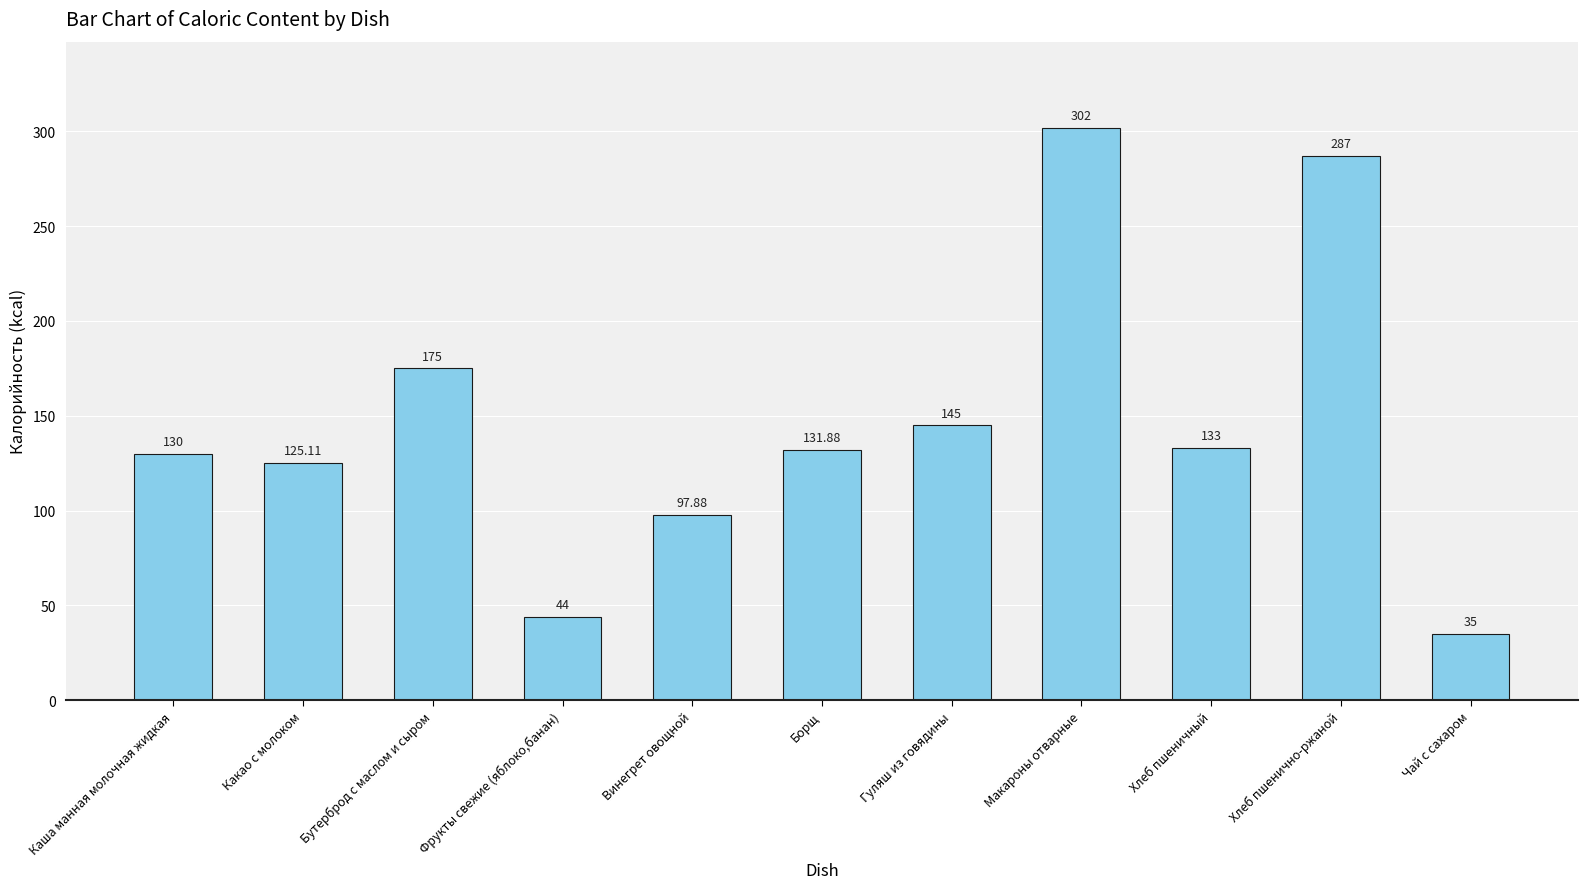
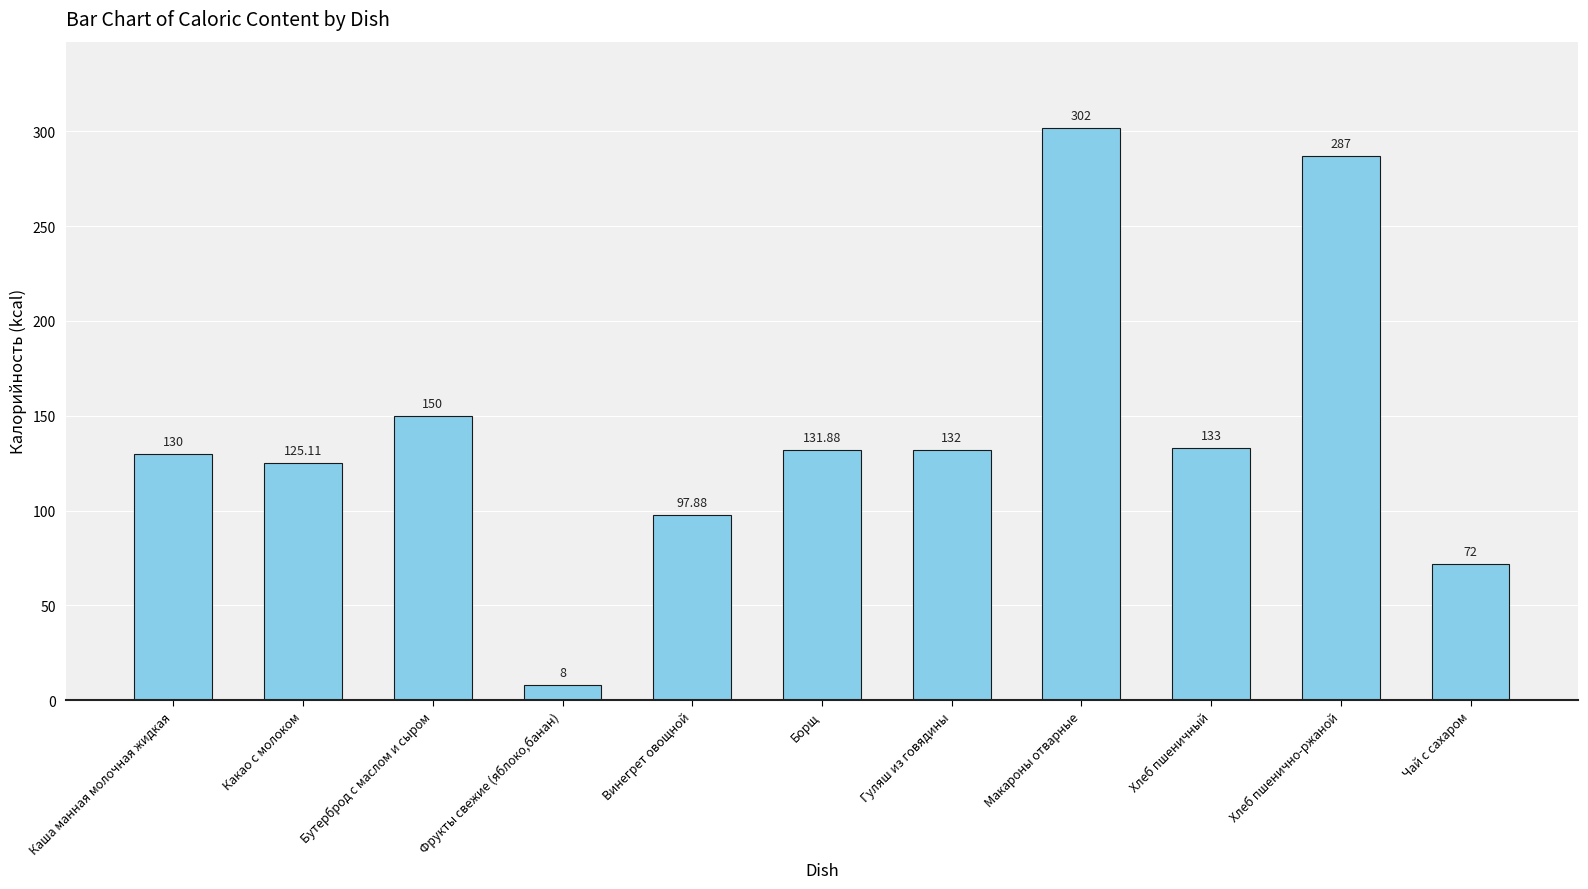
Бутерброд с маслом и сыром: 175 -> 150
Фрукты свежие (яблоко,банан): 44 -> 8
Гуляш из говядины: 145 -> 132
Чай с сахаром: 35 -> 72
